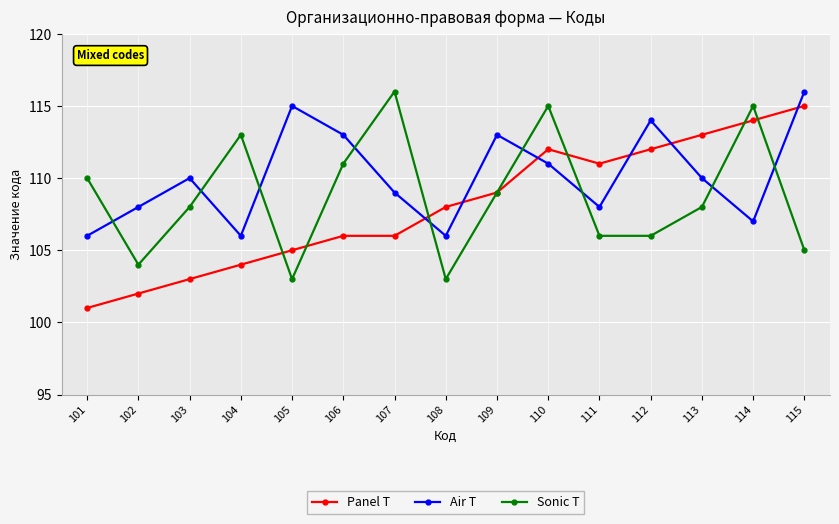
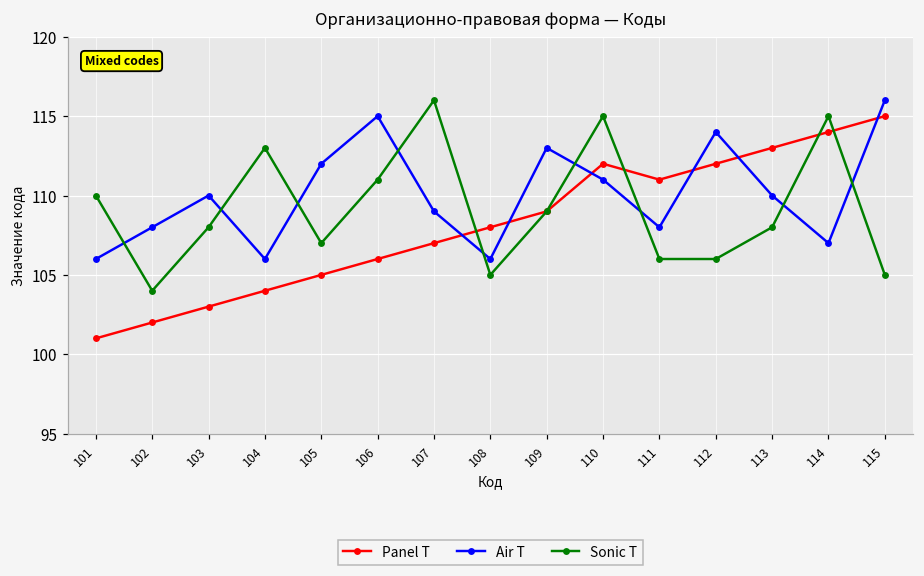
Air T, 105: 115 -> 112
Sonic T, 105: 103 -> 107
Air T, 106: 113 -> 115
Panel T, 107: 106 -> 107
Sonic T, 108: 103 -> 105
